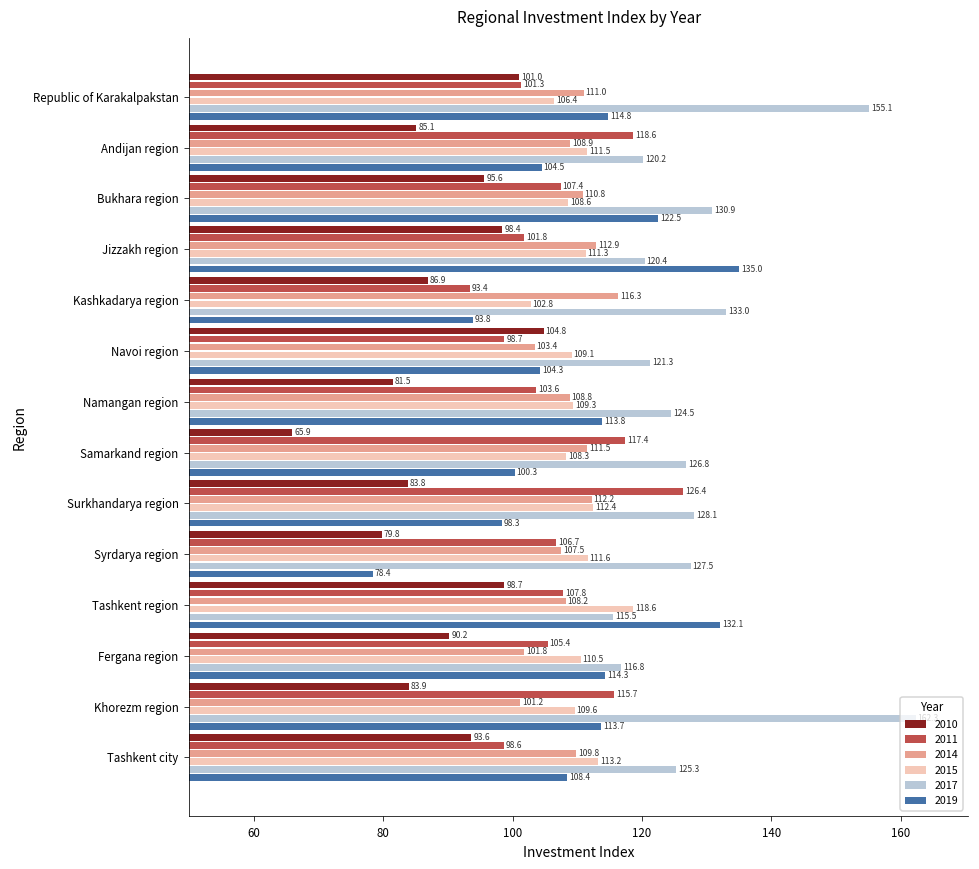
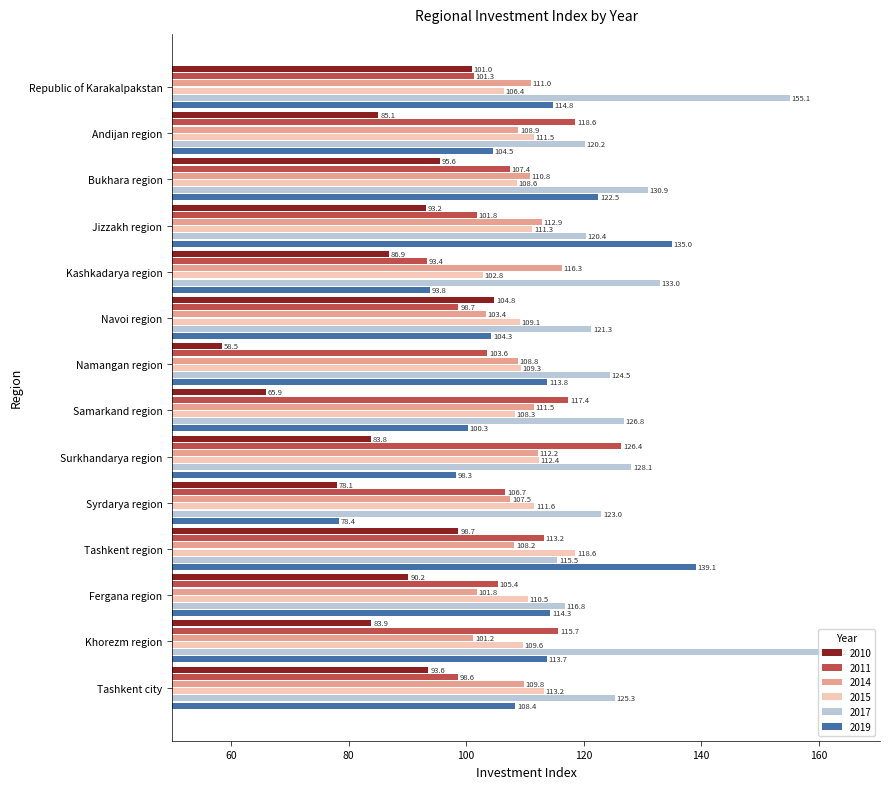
2010, Jizzakh region: 98.4 -> 93.2
2010, Namangan region: 81.5 -> 58.5
2010, Syrdarya region: 79.8 -> 78.1
2017, Syrdarya region: 127.5 -> 123.0
2011, Tashkent region: 107.8 -> 113.2
2019, Tashkent region: 132.1 -> 139.1
